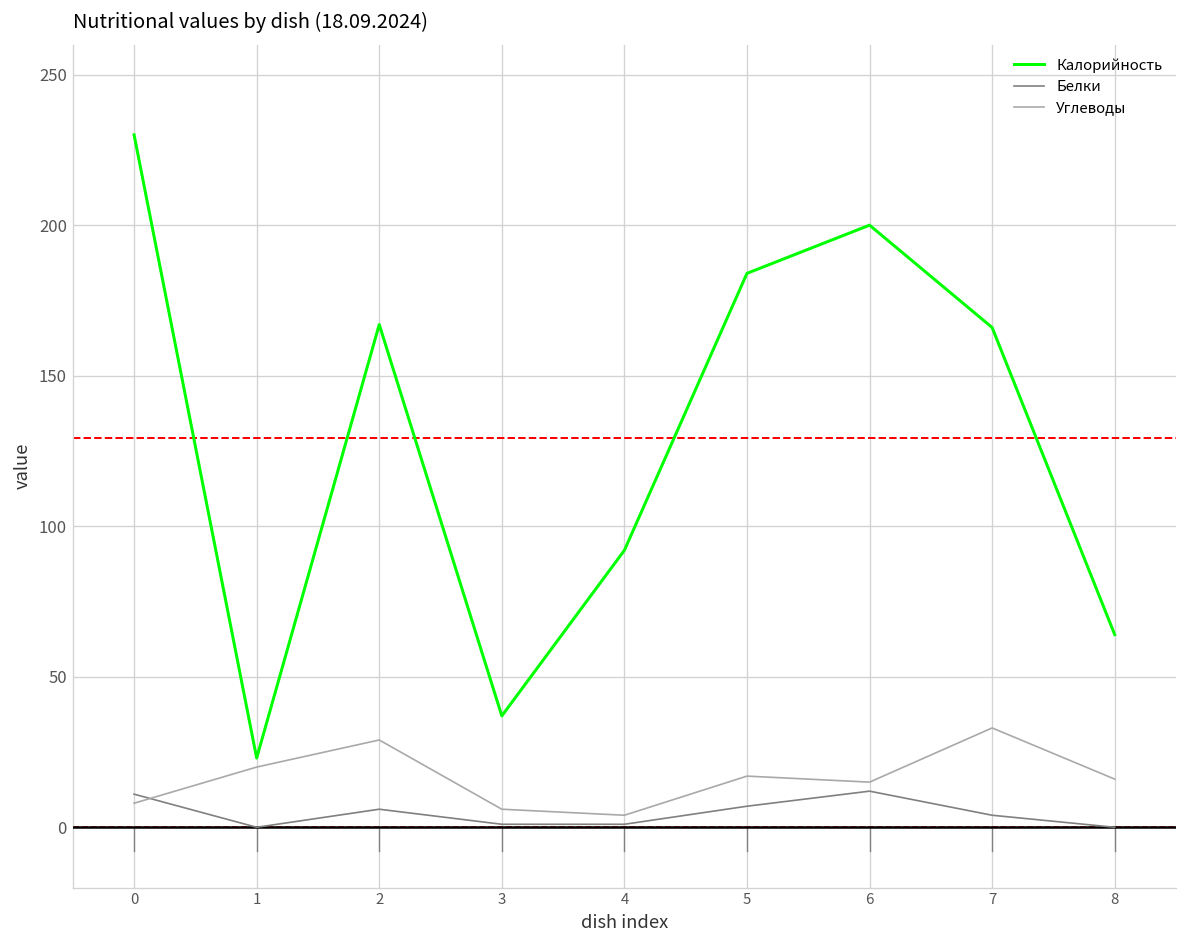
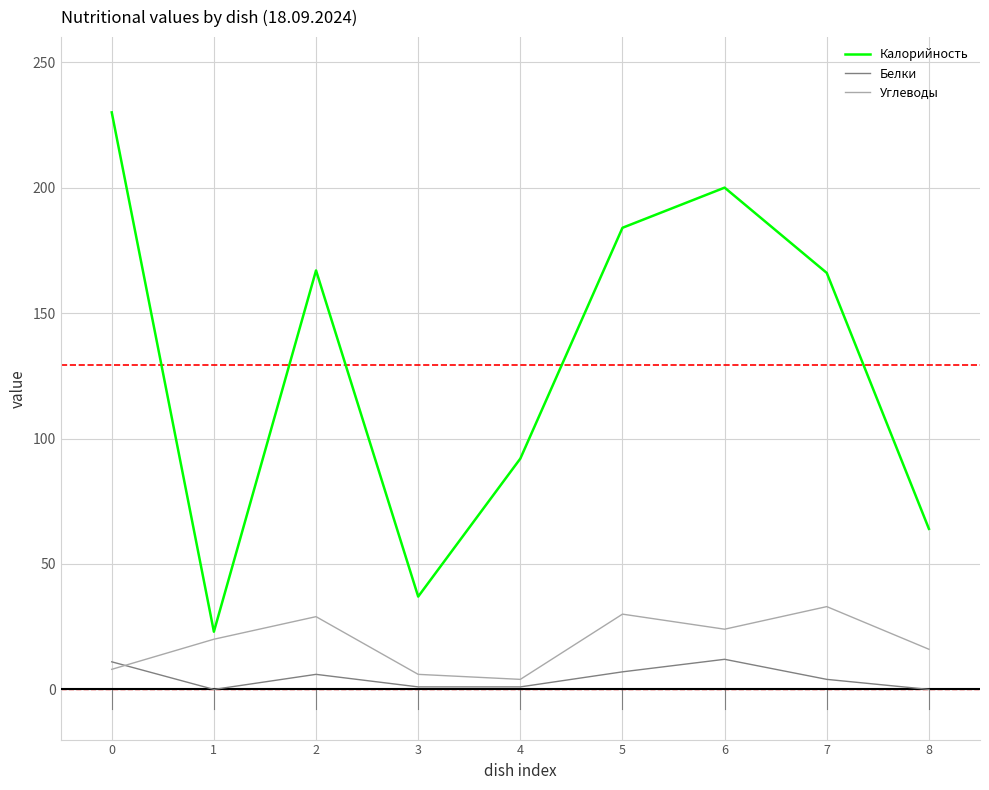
Углеводы, 5: 17 -> 30
Углеводы, 6: 15 -> 24
